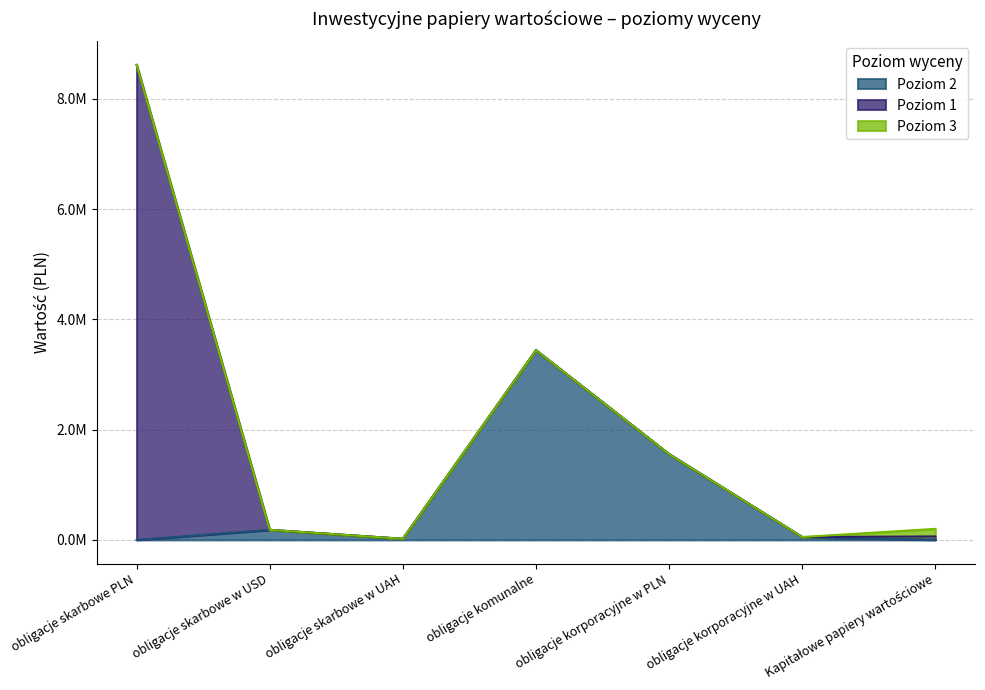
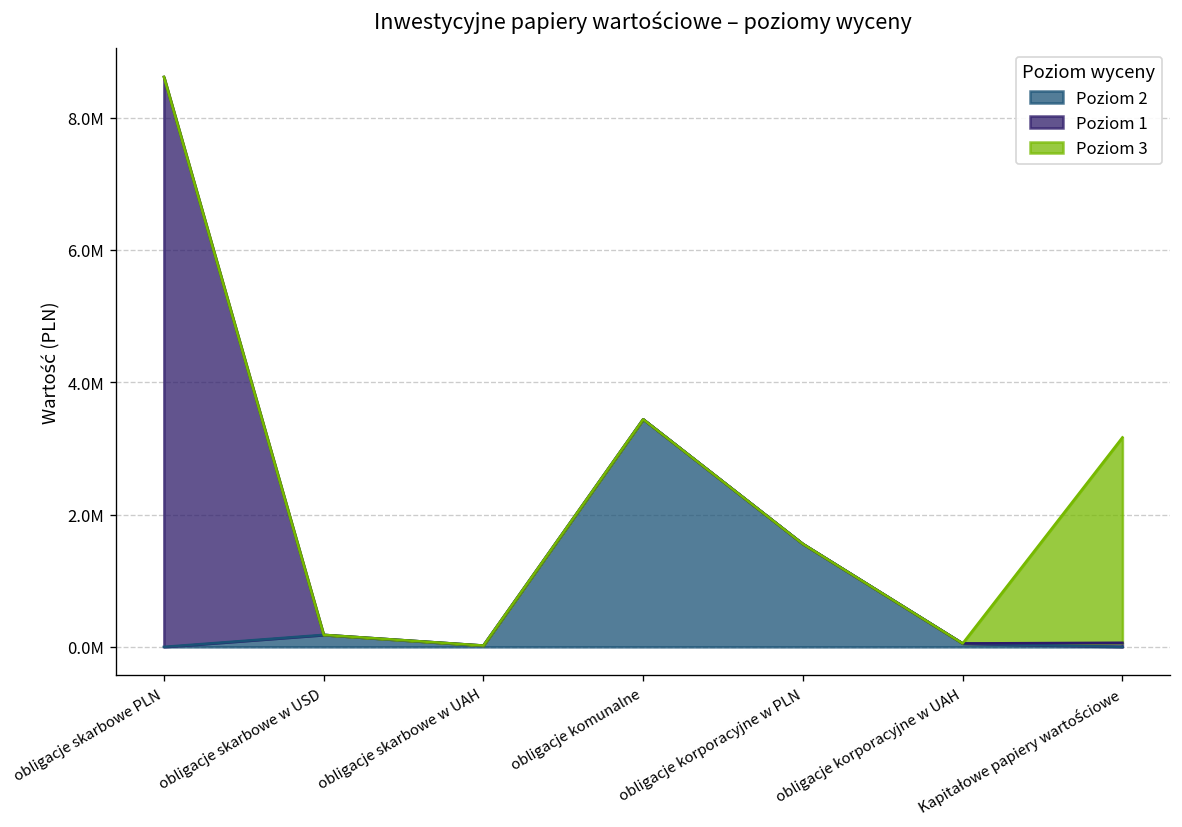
Poziom 3, Kapitałowe papiery wartościowe: 100000 -> 3100000
